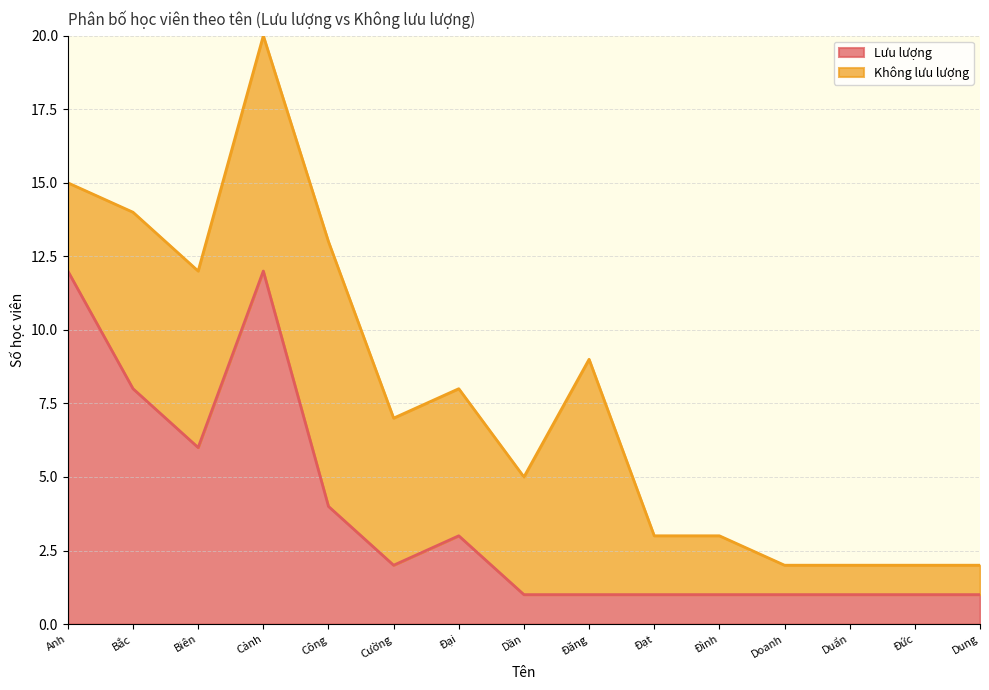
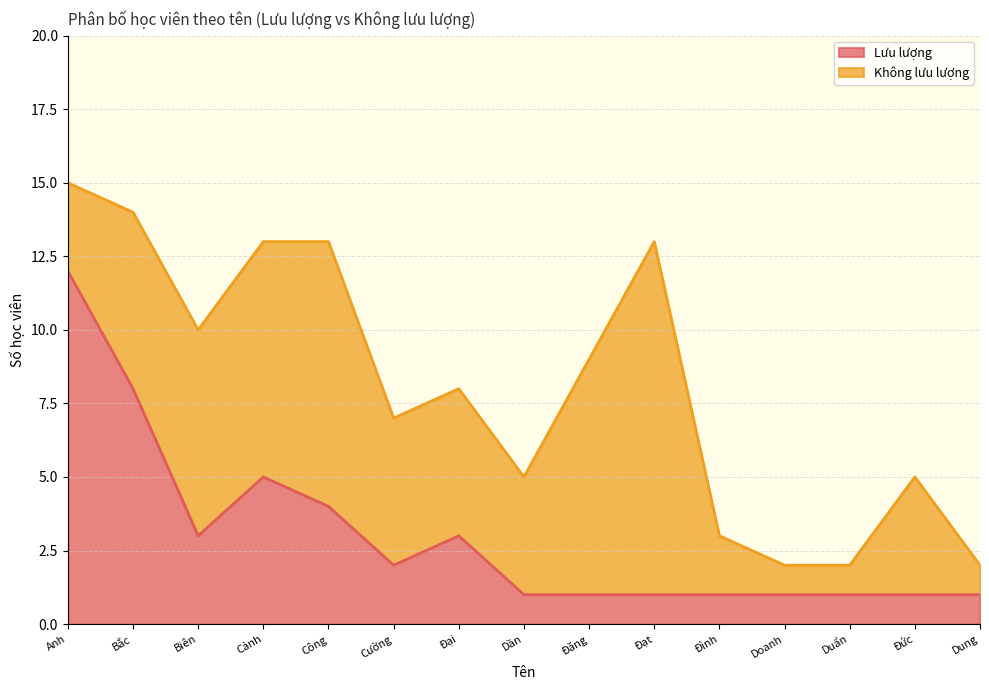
Lưu lượng, Biên: 6 -> 3
Không lưu lượng, Biên: 6 -> 7
Lưu lượng, Cảnh: 12 -> 5
Không lưu lượng, Đạt: 2 -> 12
Không lưu lượng, Đức: 1 -> 4
